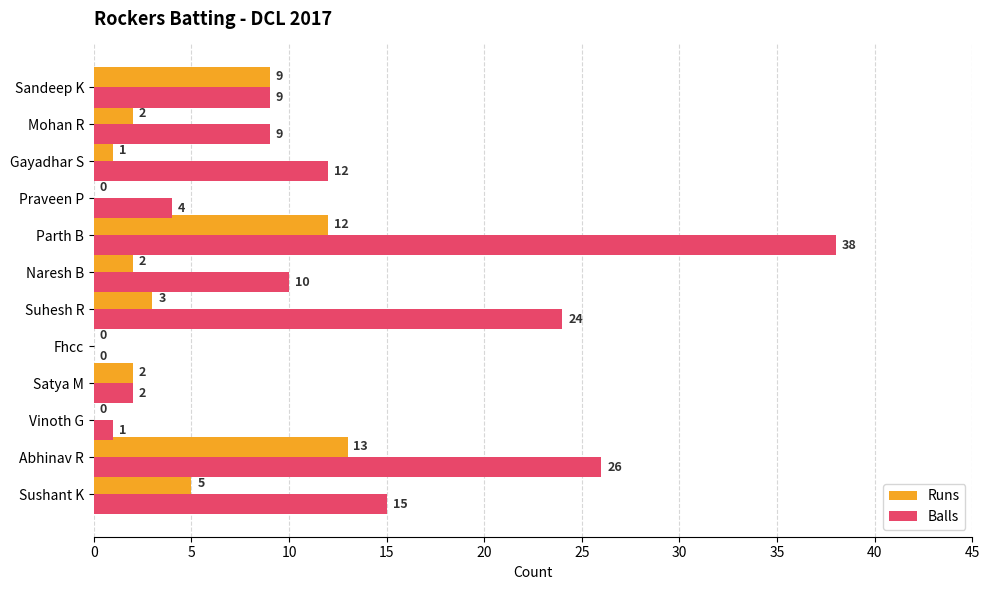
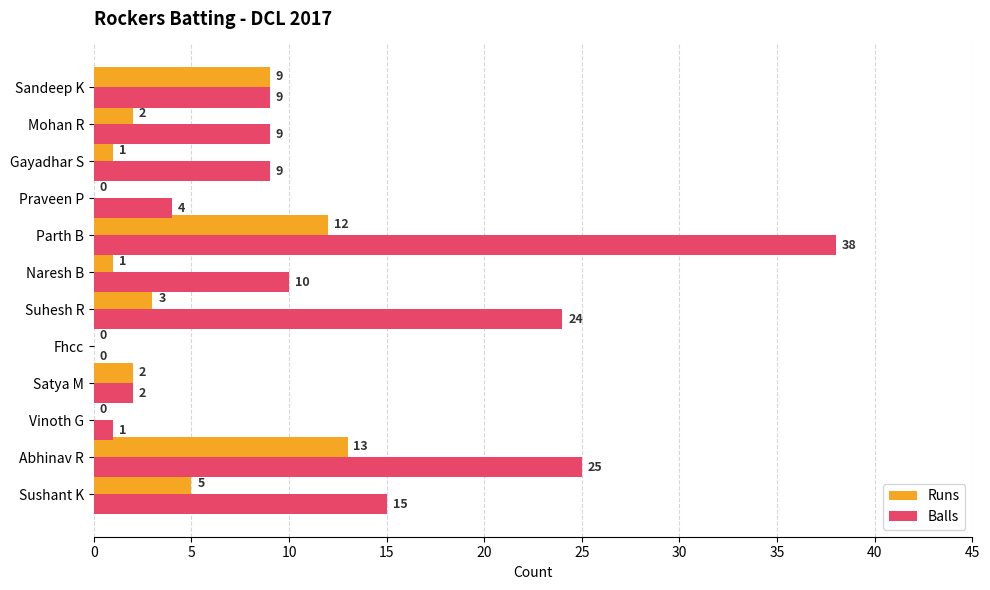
Balls, Gayadhar S: 12 -> 9
Runs, Naresh B: 2 -> 1
Balls, Abhinav R: 26 -> 25
